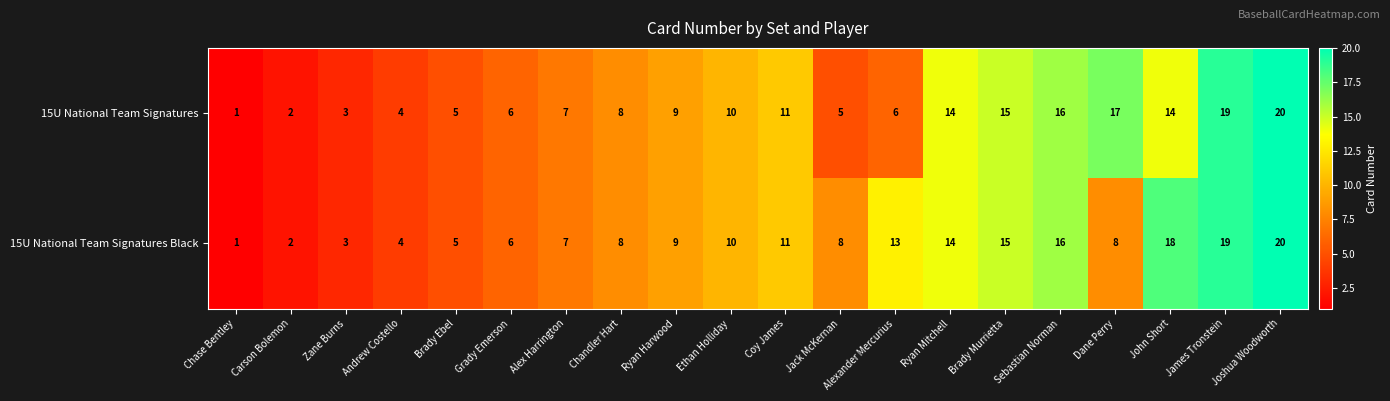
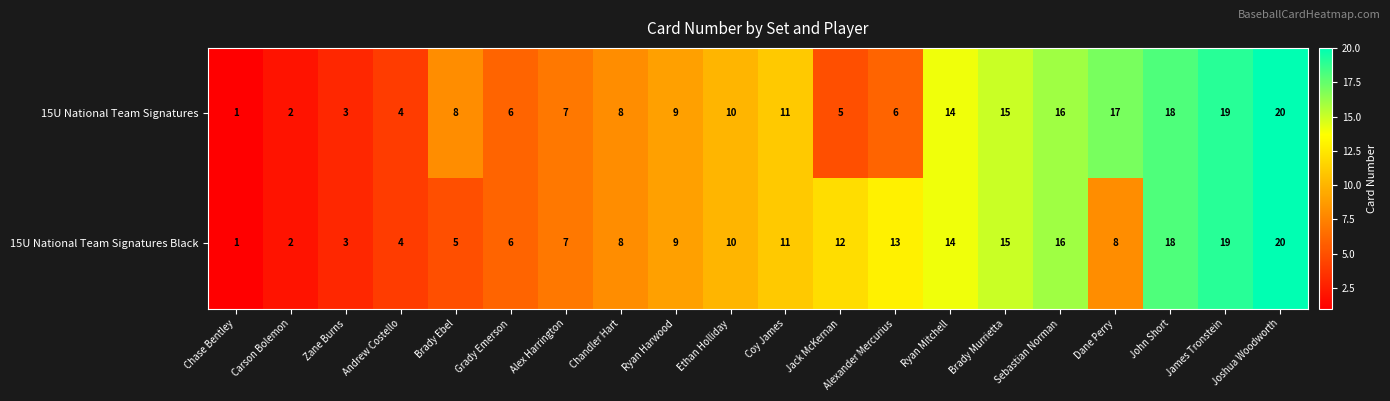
15U National Team Signatures, Brady Ebel: 5 -> 8
15U National Team Signatures, John Short: 14 -> 18
15U National Team Signatures Black, Jack McKernan: 8 -> 12
